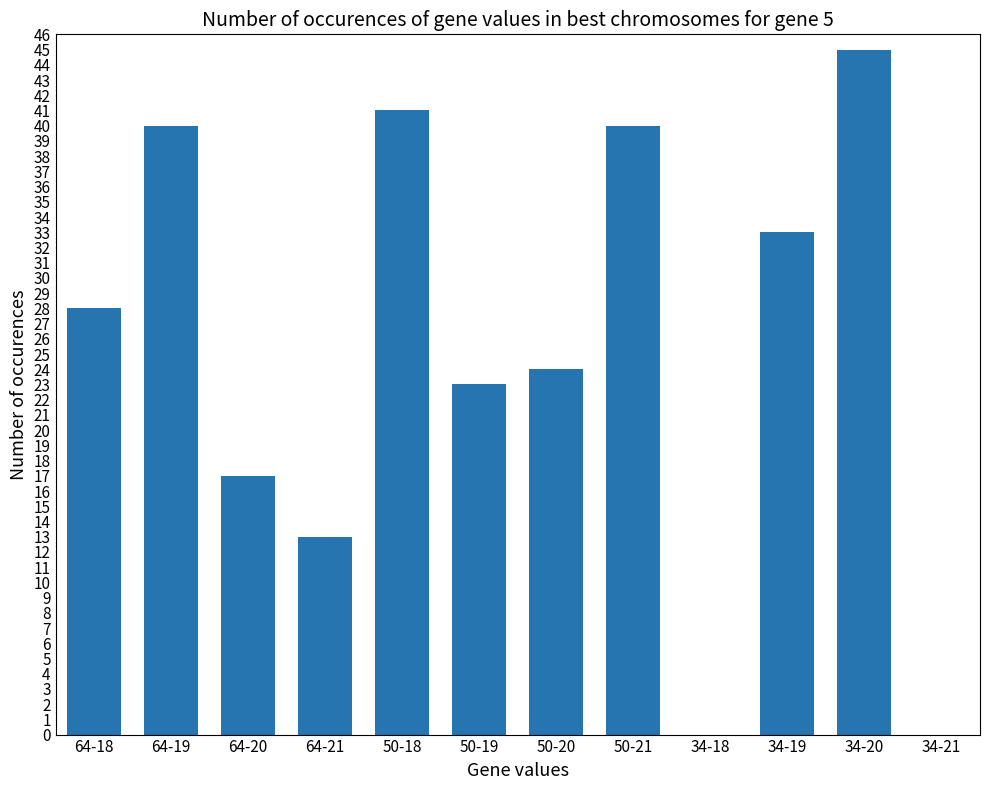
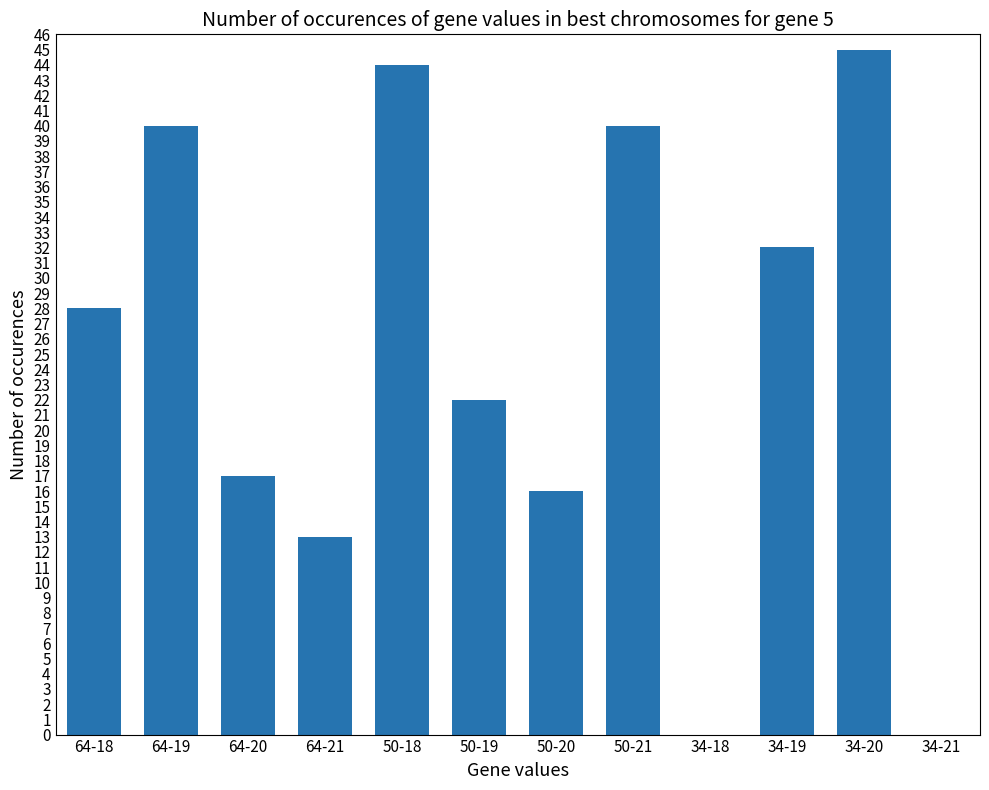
50-18: 41 -> 44
50-19: 23 -> 22
50-20: 24 -> 16
34-19: 33 -> 32
